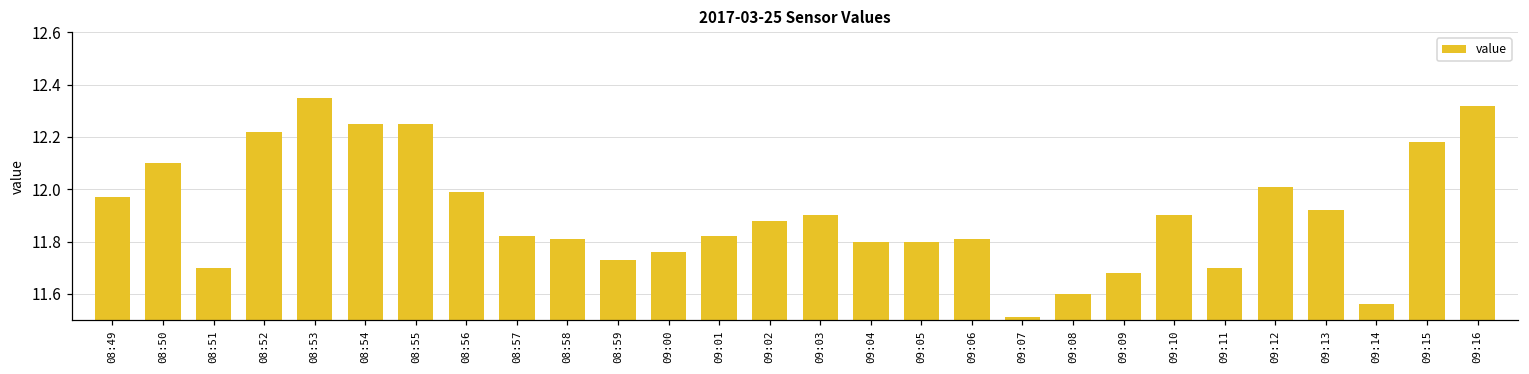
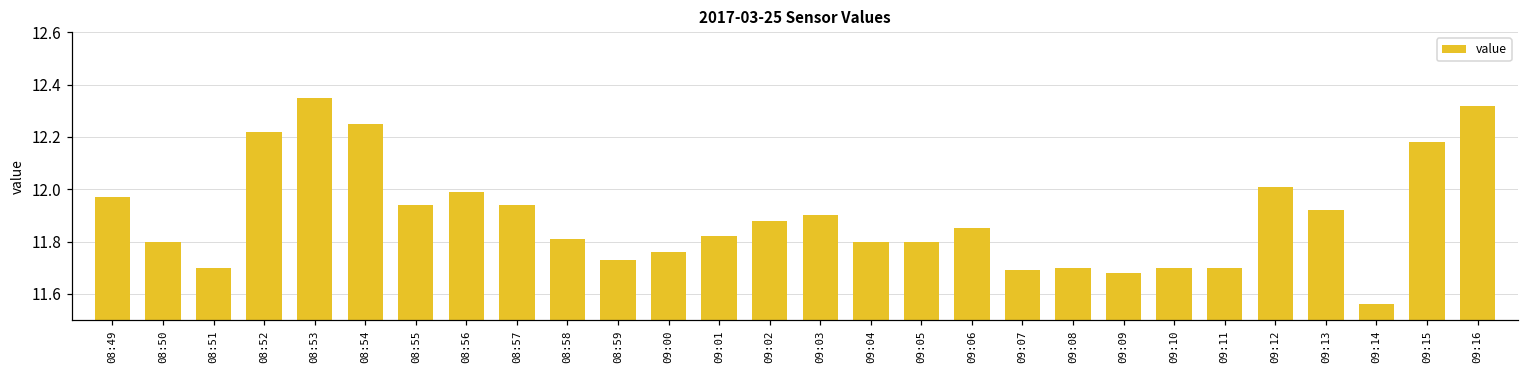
08:50: 12.1 -> 11.8
08:55: 12.25 -> 11.94
08:57: 11.82 -> 11.94
09:06: 11.81 -> 11.85
09:07: 11.51 -> 11.69
09:08: 11.6 -> 11.7
09:10: 11.9 -> 11.7
